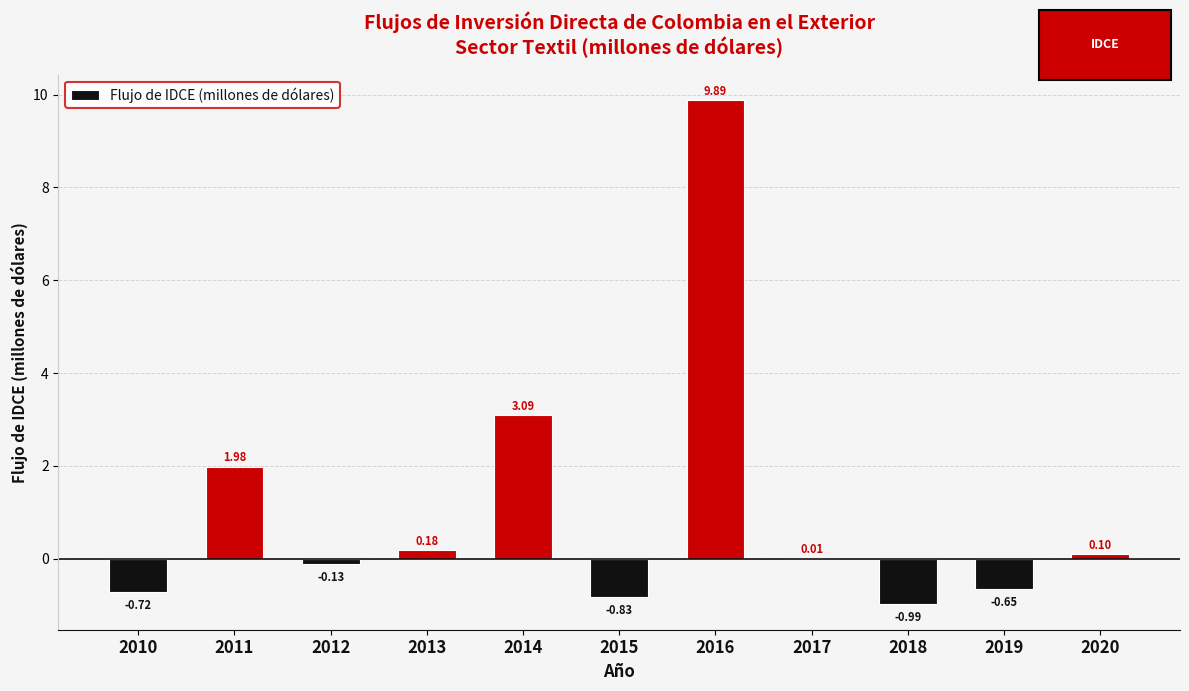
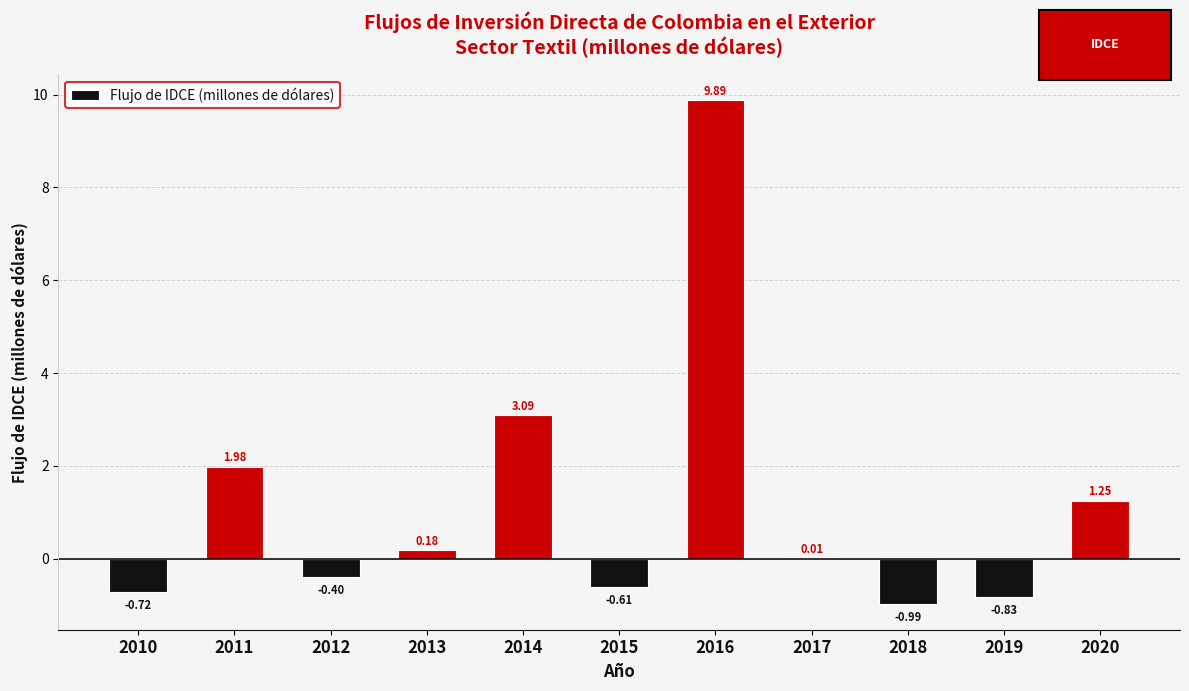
2012: -0.13 -> -0.40
2015: -0.83 -> -0.61
2019: -0.65 -> -0.83
2020: 0.10 -> 1.25
